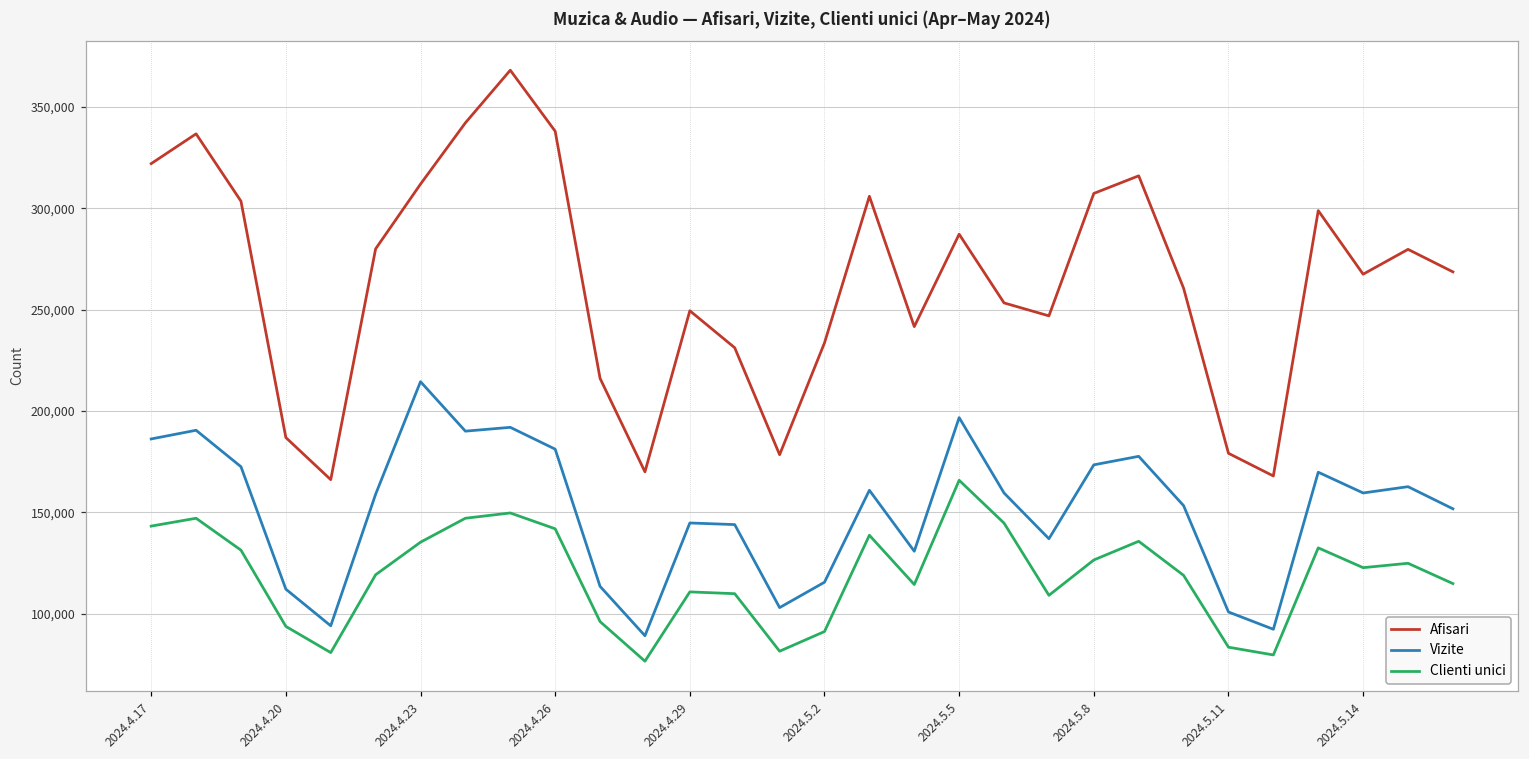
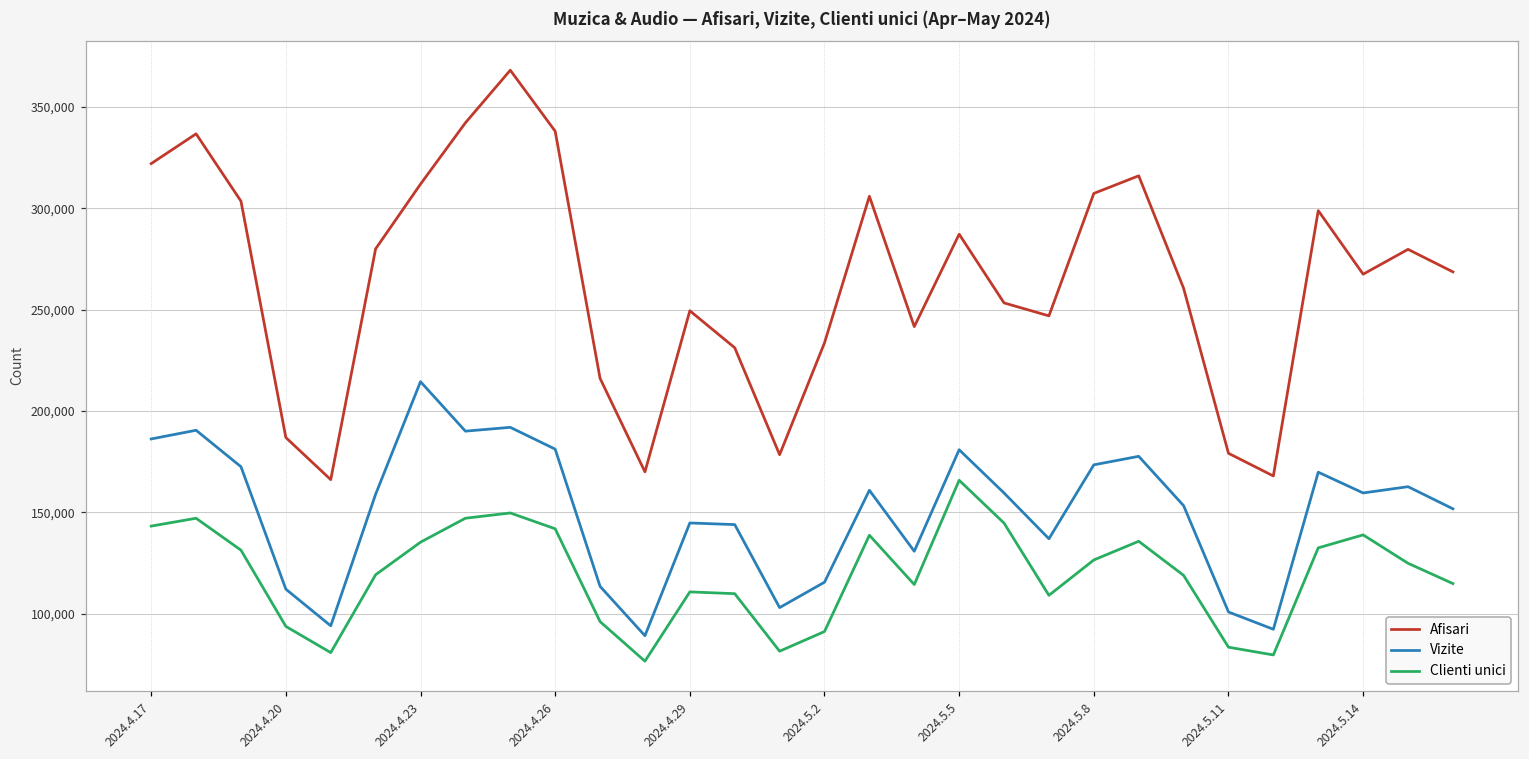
Vizite, 2024.5.5: 197,000 -> 181,000
Clienti unici, 2024.5.14: 123,000 -> 139,000
